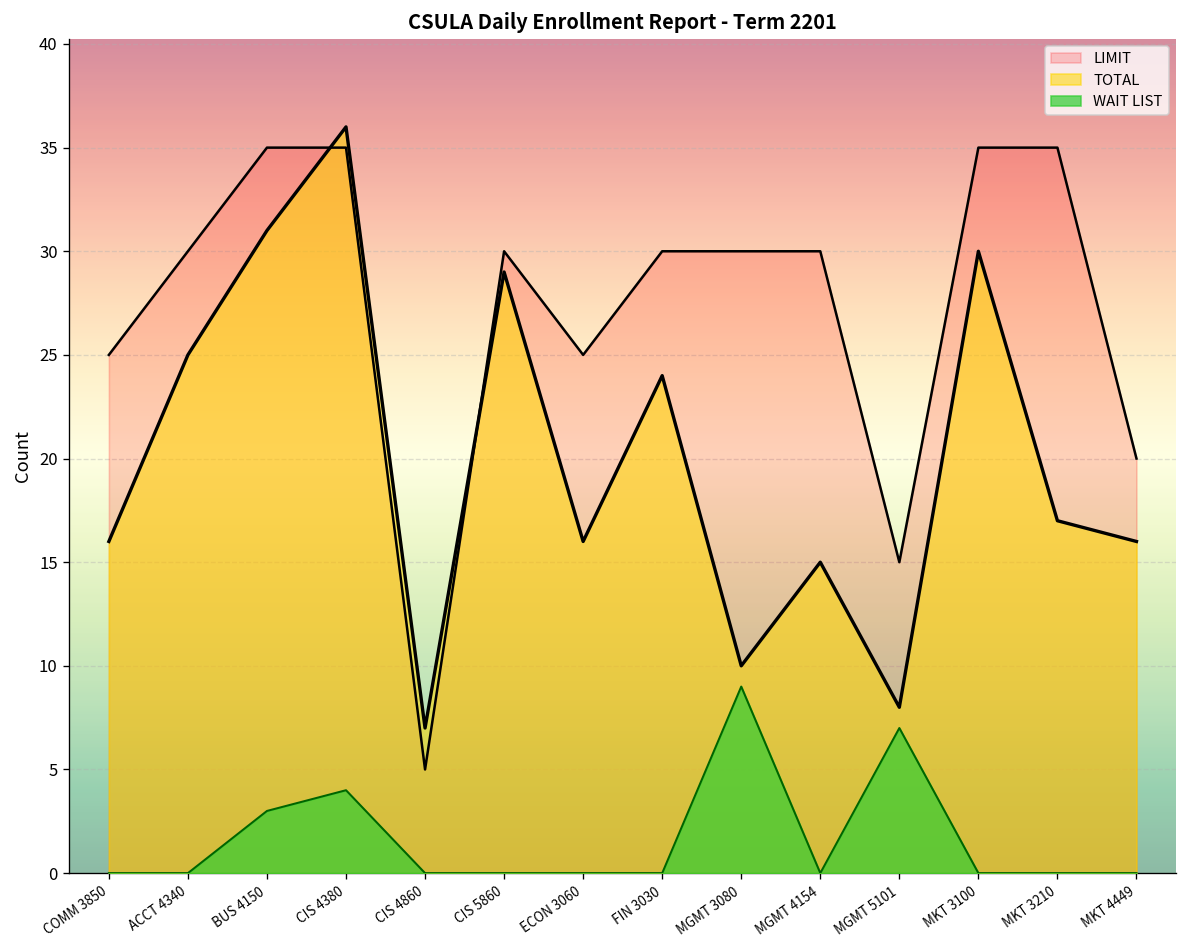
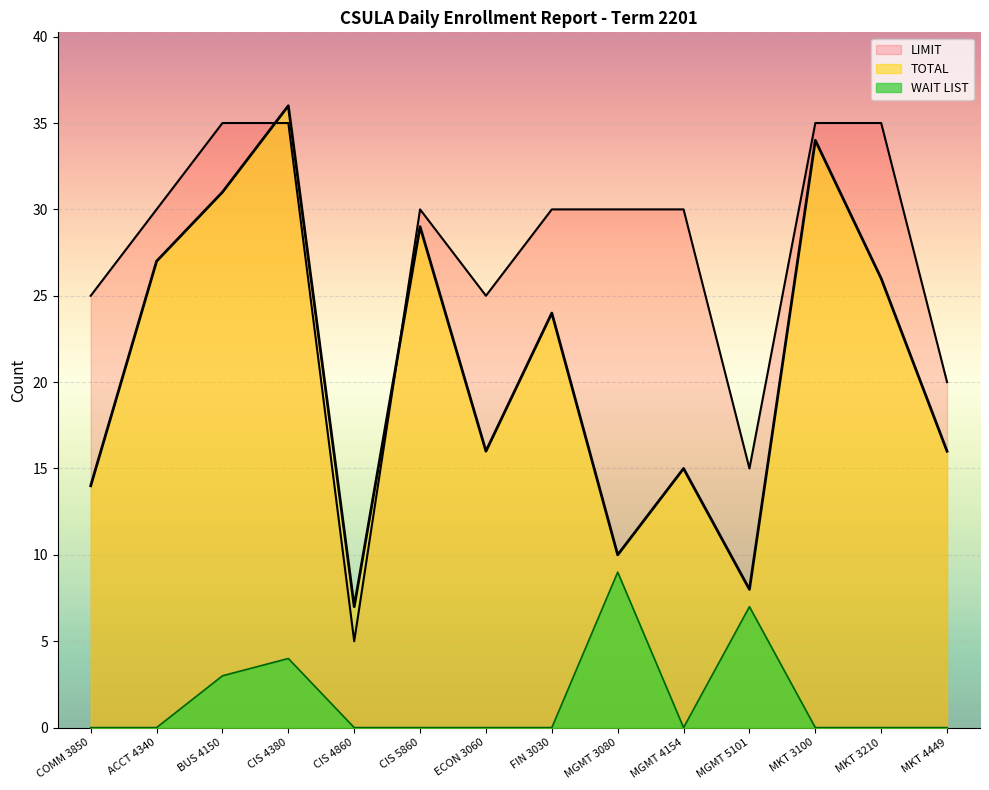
TOTAL, COMM 3850: 16 -> 14
TOTAL, ACCT 4340: 25 -> 27
TOTAL, MKT 3100: 30 -> 34
TOTAL, MKT 3210: 17 -> 26
